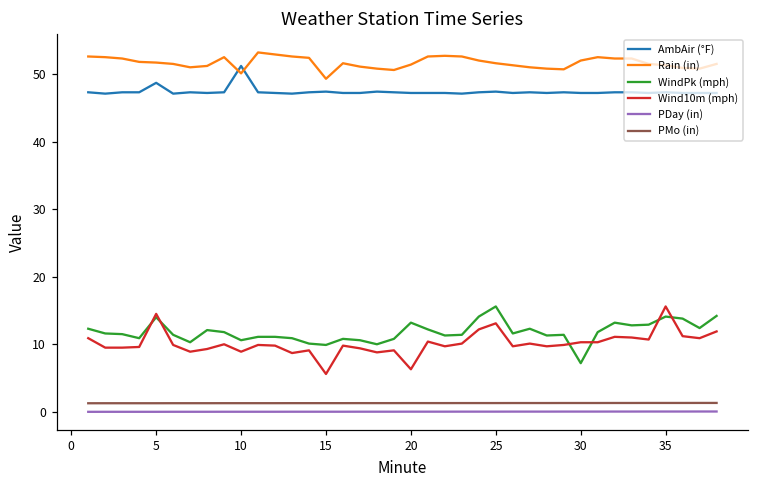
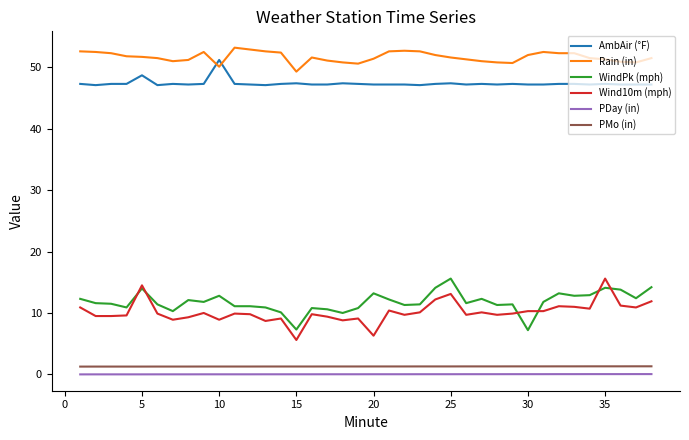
WindPk (mph), 10: 11 -> 13
WindPk (mph), 15: 10 -> 7
